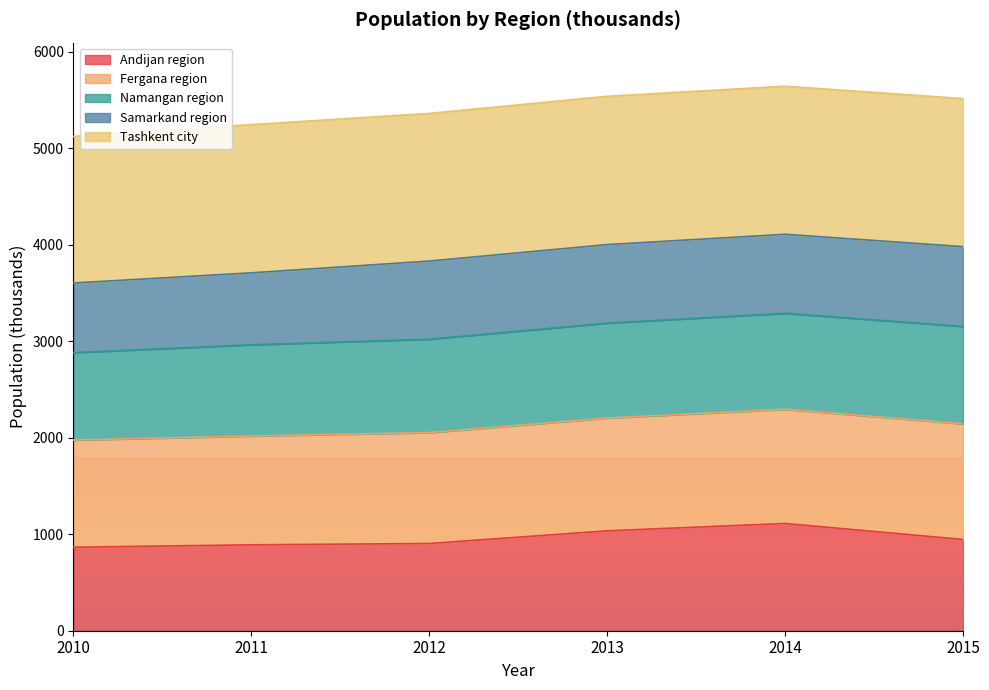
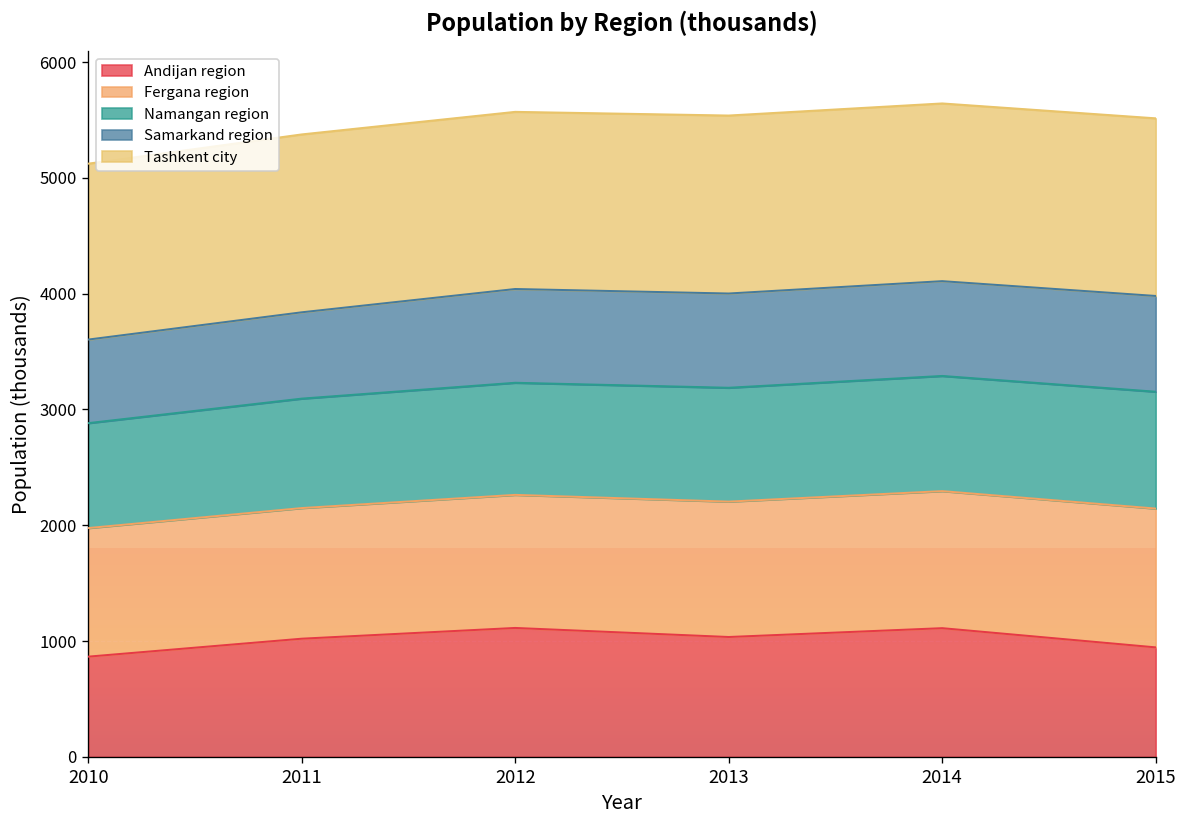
Andijan region, 2011: 900 -> 1000
Andijan region, 2012: 900 -> 1100
